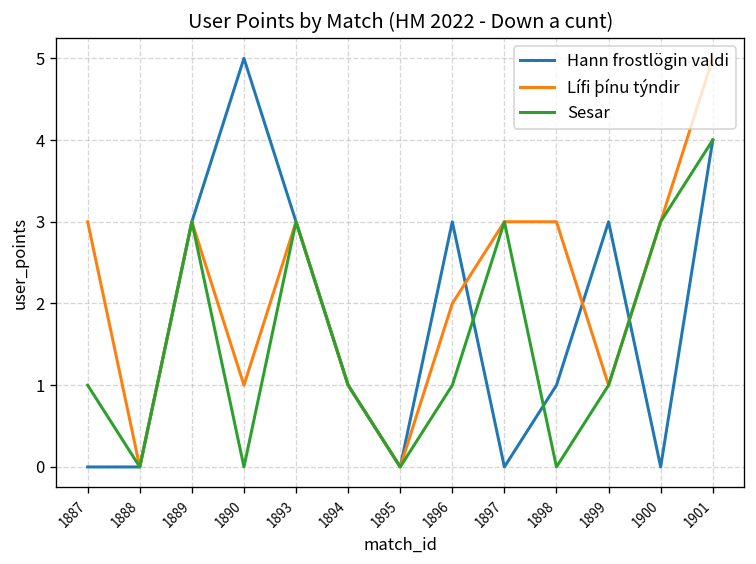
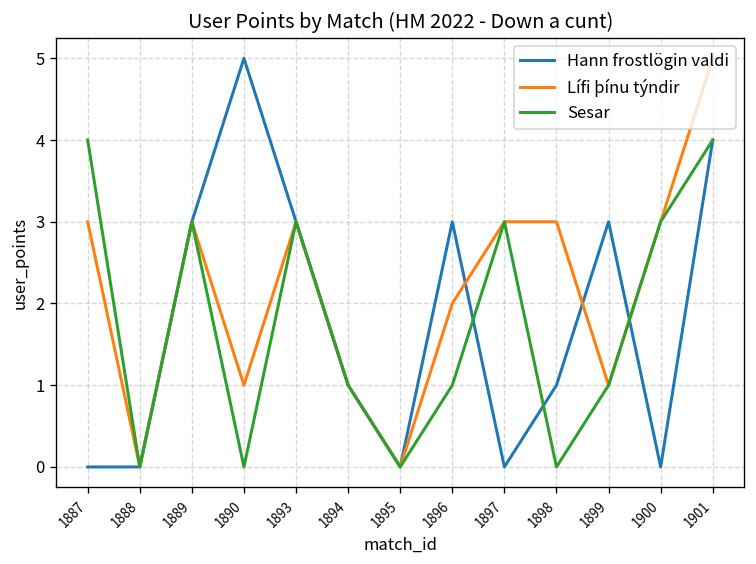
Sesar, 1887: 1 -> 4
